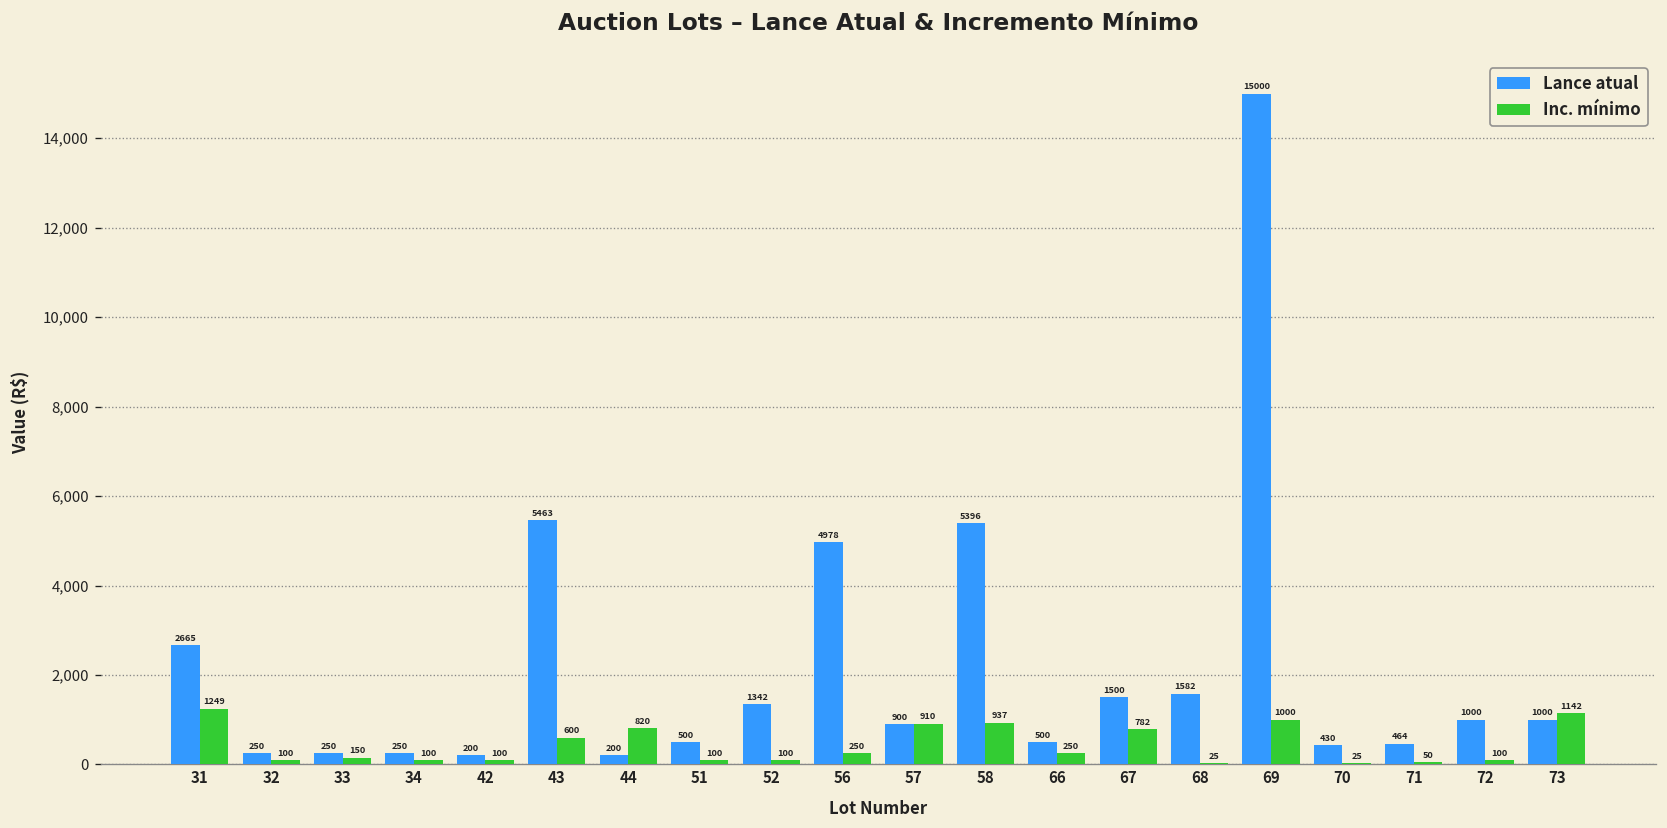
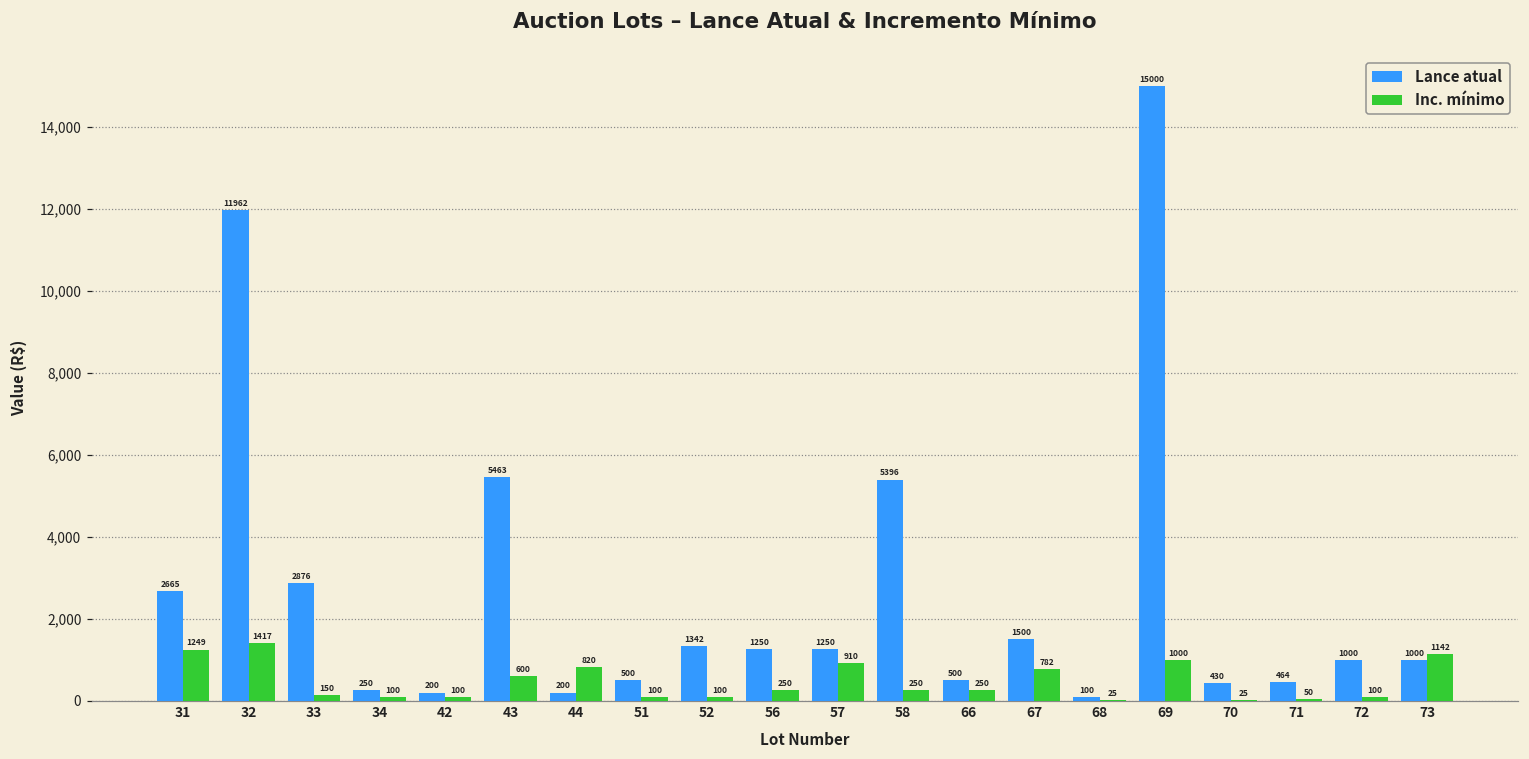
Lance atual, 32: 250 -> 11962
Inc. mínimo, 32: 100 -> 1417
Lance atual, 33: 250 -> 2876
Lance atual, 56: 4978 -> 1250
Lance atual, 57: 900 -> 1250
Inc. mínimo, 58: 937 -> 250
Lance atual, 68: 1582 -> 100
